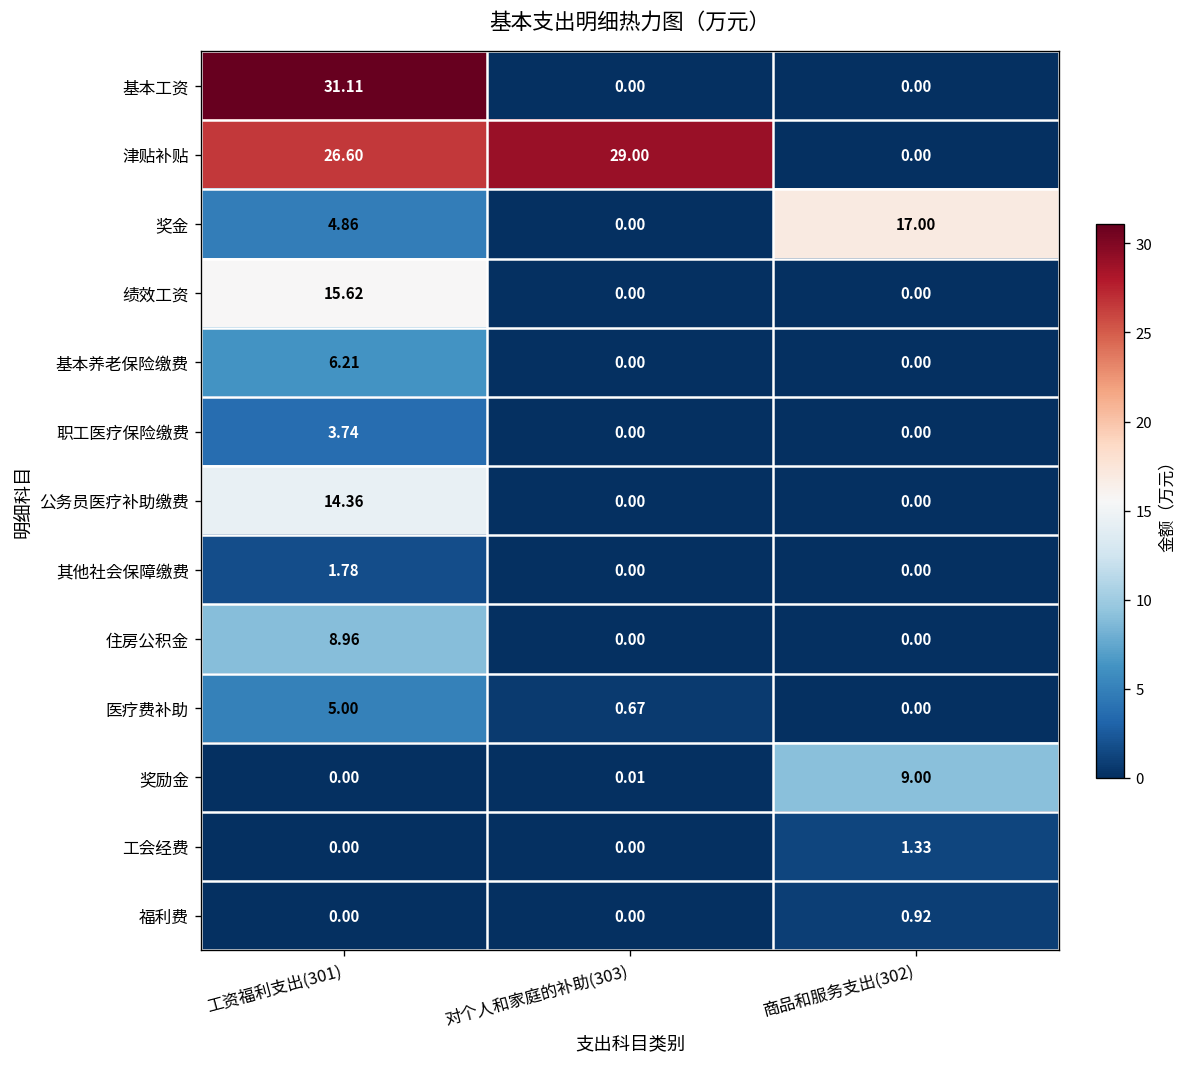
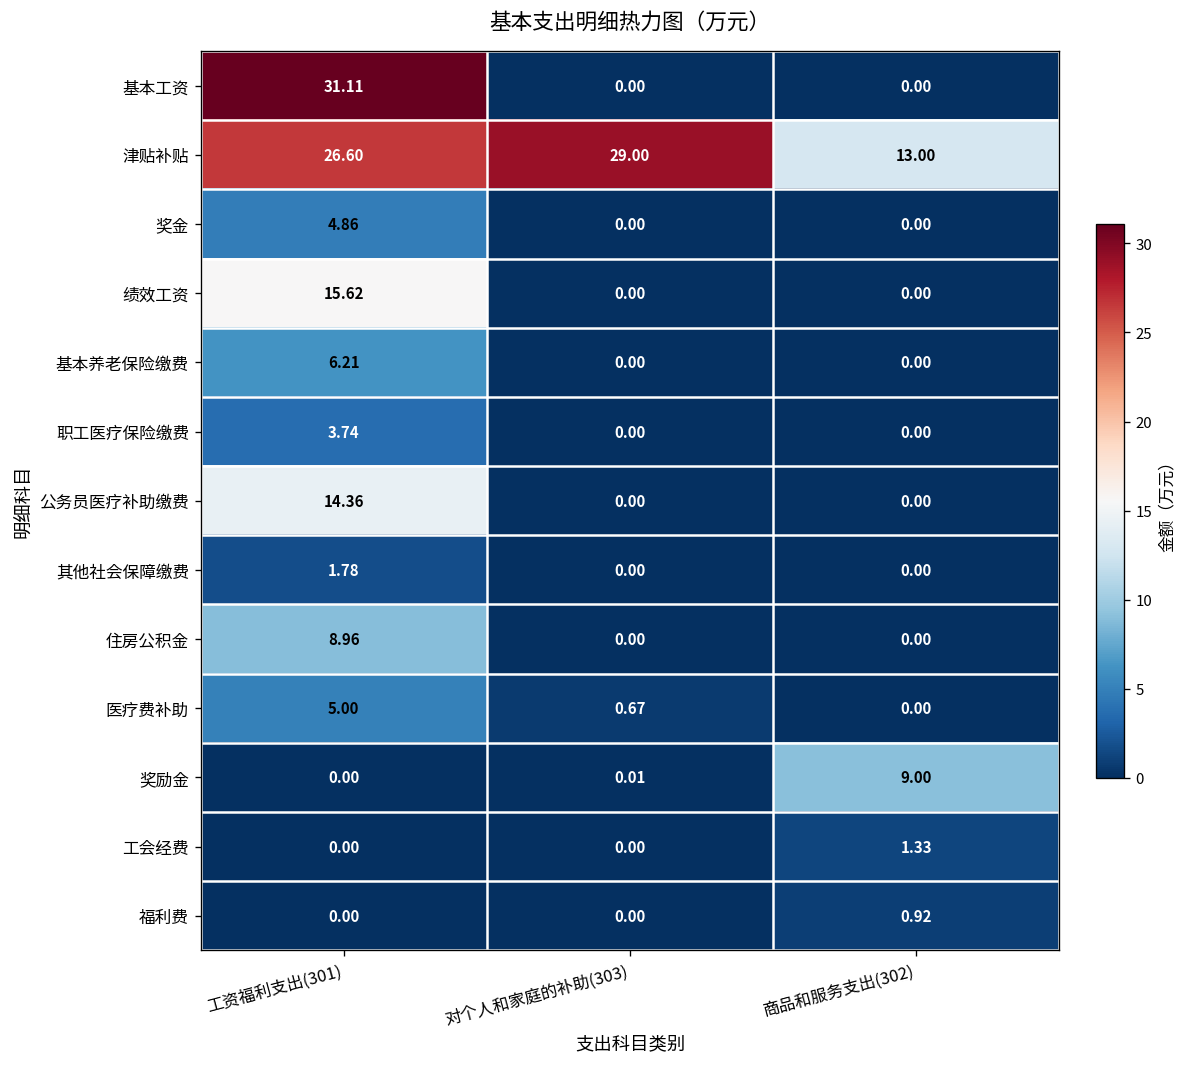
津贴补贴, 商品和服务支出(302): 0.00 -> 13.00
奖金, 商品和服务支出(302): 17.00 -> 0.00
